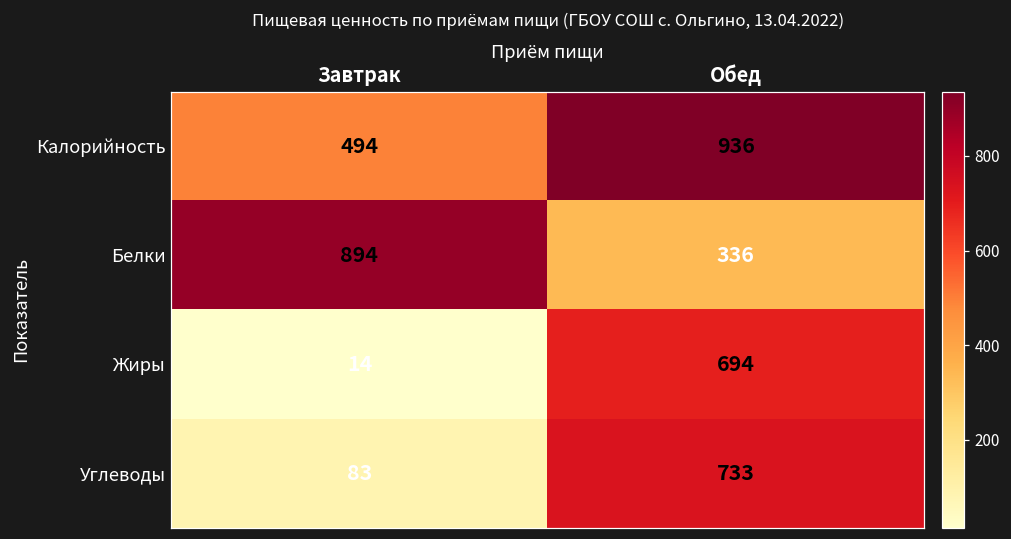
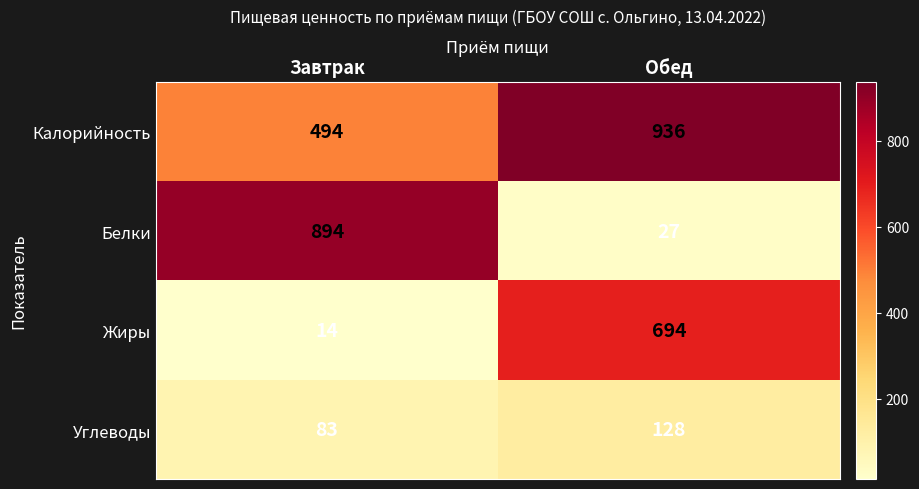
Белки, Обед: 336 -> 27
Углеводы, Обед: 733 -> 128
